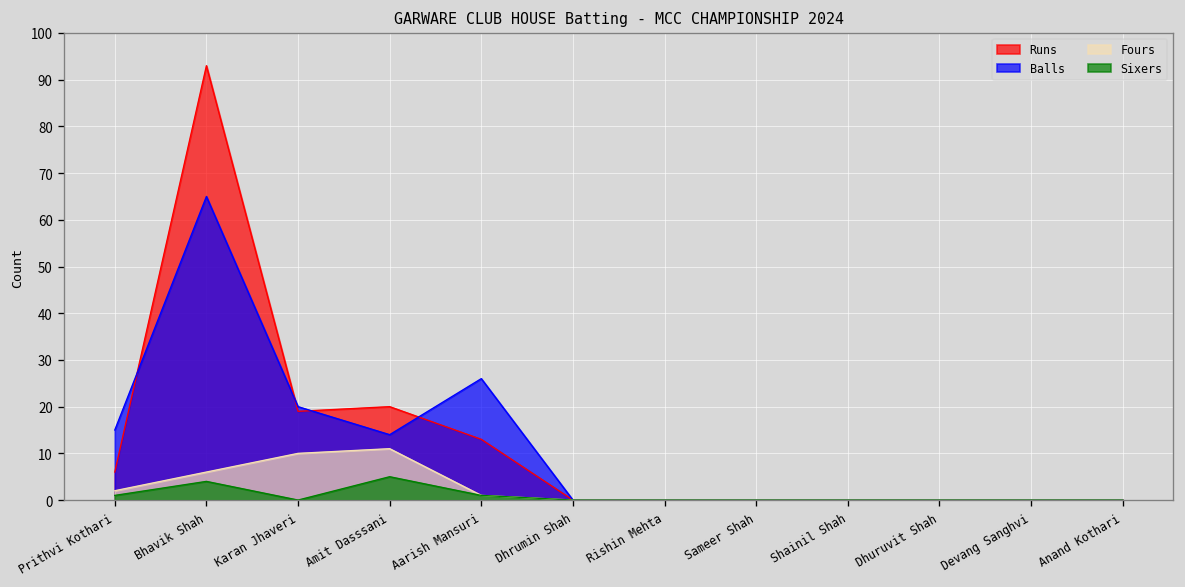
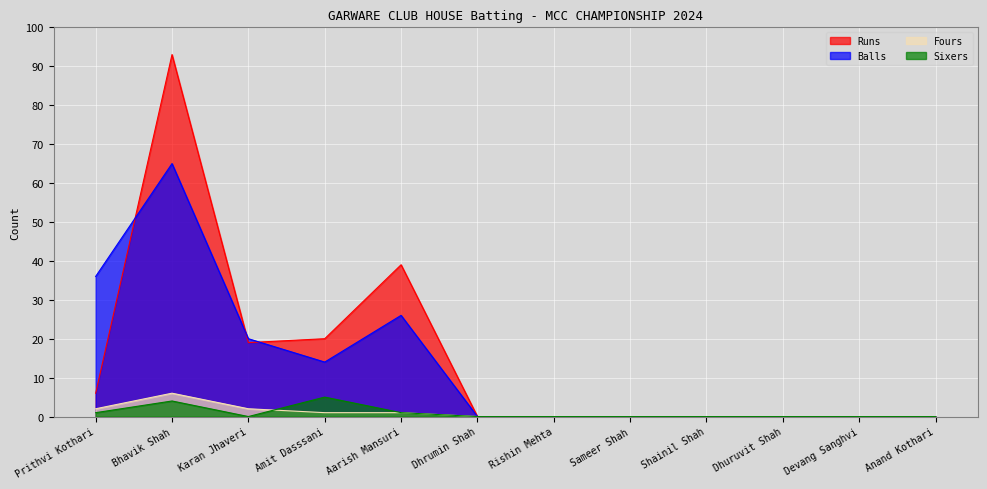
Balls, Prithvi Kothari: 15 -> 36
Fours, Karan Jhaveri: 10 -> 2
Fours, Amit Dasssani: 11 -> 1
Runs, Aarish Mansuri: 13 -> 39
